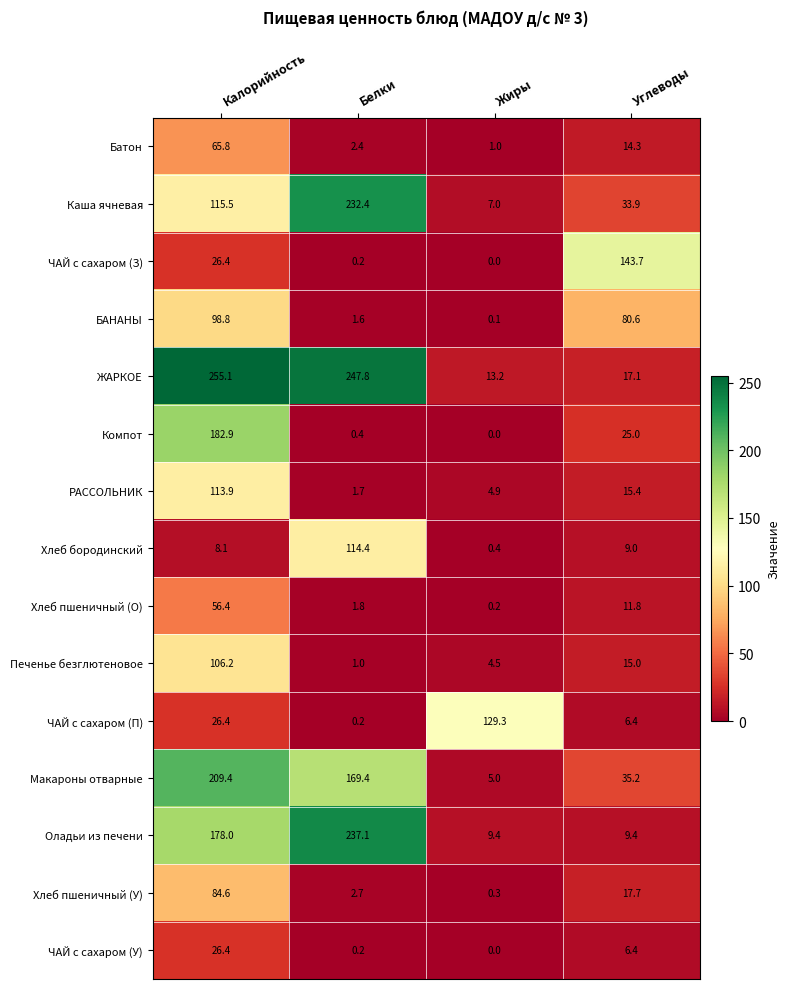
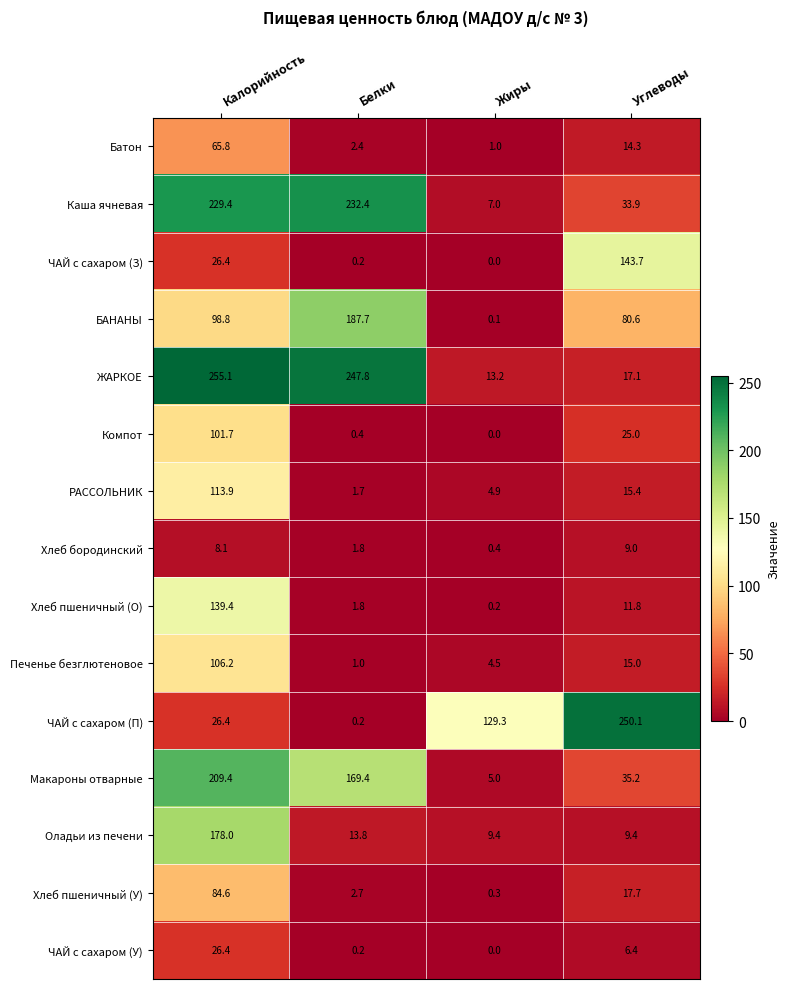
Каша ячневая, Калорийность: 115.5 -> 229.4
БАНАНЫ, Белки: 1.6 -> 187.7
Компот, Калорийность: 182.9 -> 101.7
Хлеб бородинский, Белки: 114.4 -> 1.8
Хлеб пшеничный (О), Калорийность: 56.4 -> 139.4
ЧАЙ с сахаром (П), Углеводы: 6.4 -> 250.1
Оладьи из печени, Белки: 237.1 -> 13.8
